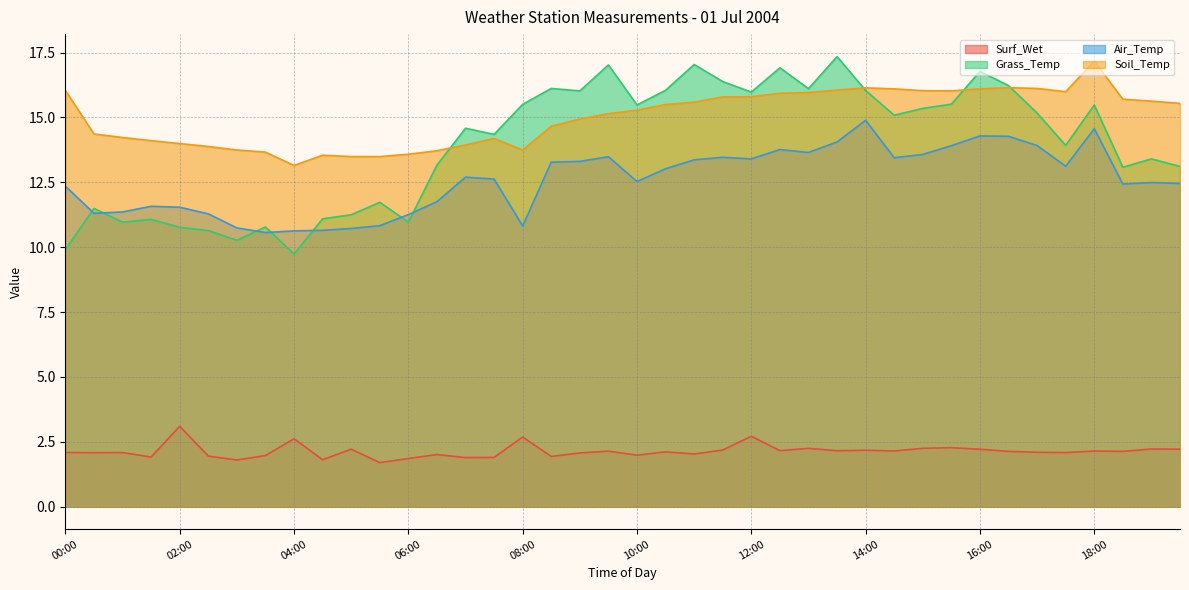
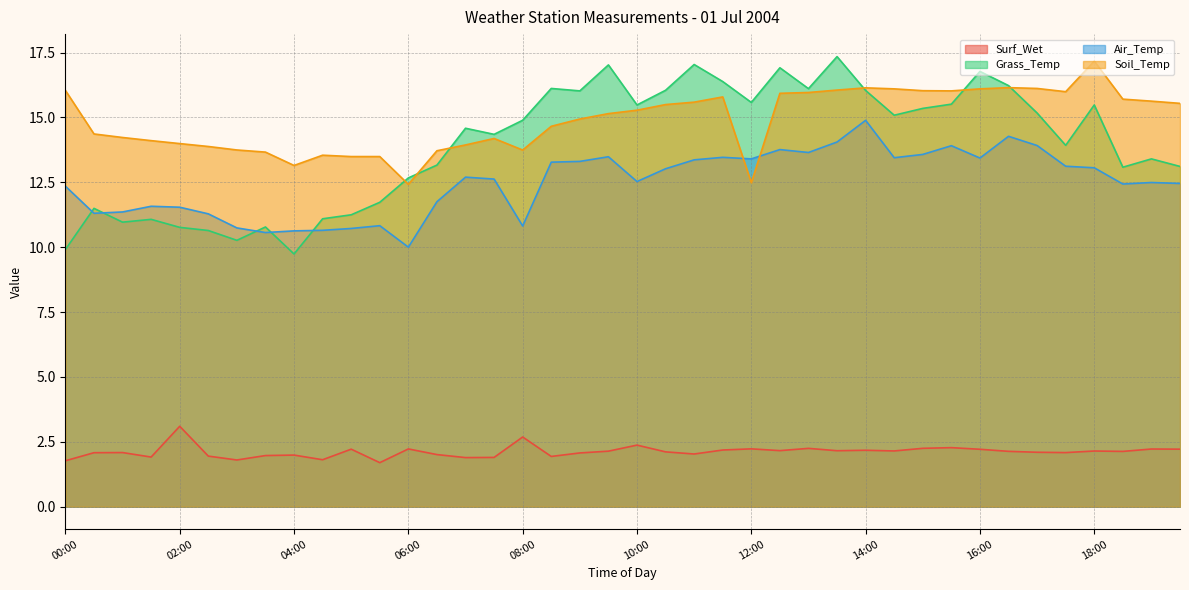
Surf_Wet, 00:00: 2.1 -> 1.8
Surf_Wet, 04:00: 2.6 -> 2.0
Surf_Wet, 06:00: 1.9 -> 2.2
Grass_Temp, 06:00: 11.0 -> 12.7
Air_Temp, 06:00: 11.3 -> 10.0
Soil_Temp, 06:00: 13.6 -> 12.4
Grass_Temp, 08:00: 15.5 -> 14.9
Surf_Wet, 10:00: 2.0 -> 2.4
Surf_Wet, 12:00: 2.7 -> 2.2
Grass_Temp, 12:00: 16.0 -> 15.6
Soil_Temp, 12:00: 15.8 -> 12.5
Air_Temp, 16:00: 14.3 -> 13.4
Air_Temp, 18:00: 14.6 -> 13.1
